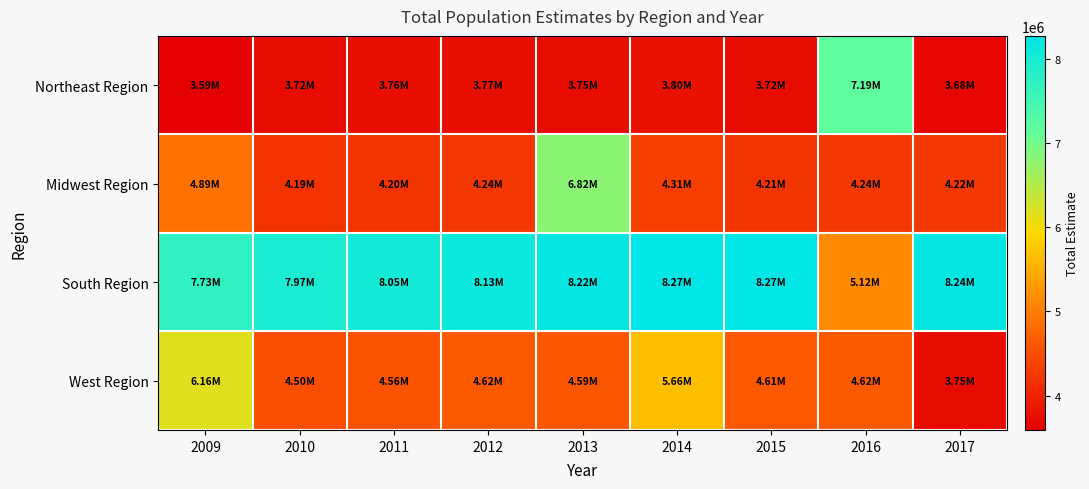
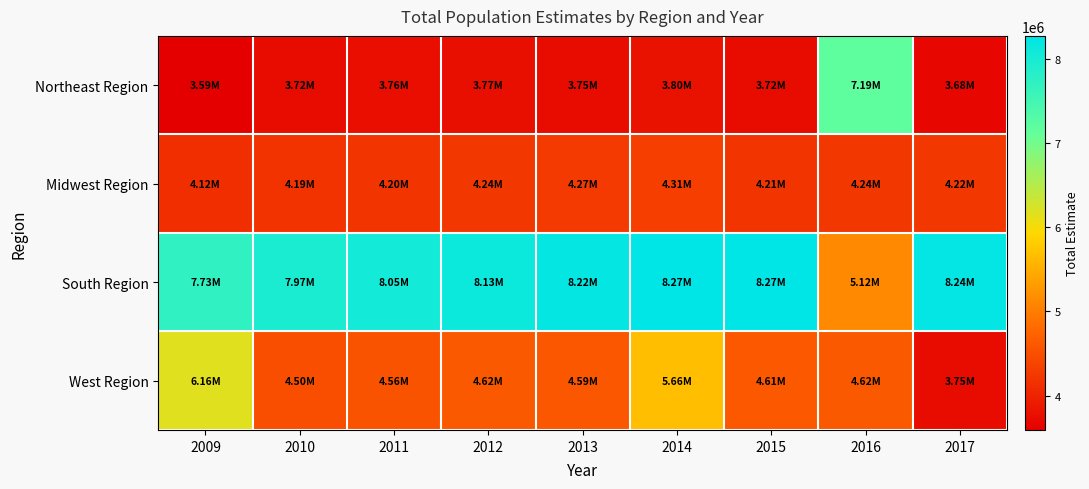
Midwest Region, 2009: 4.89M -> 4.12M
Midwest Region, 2013: 6.82M -> 4.27M
